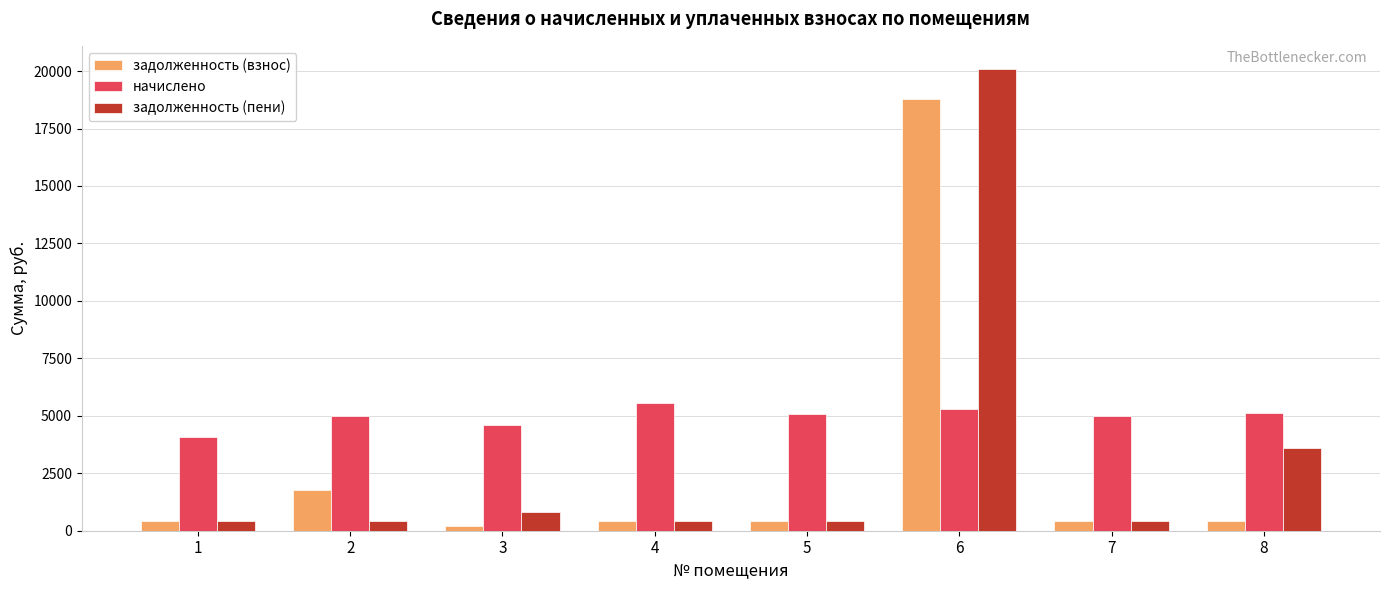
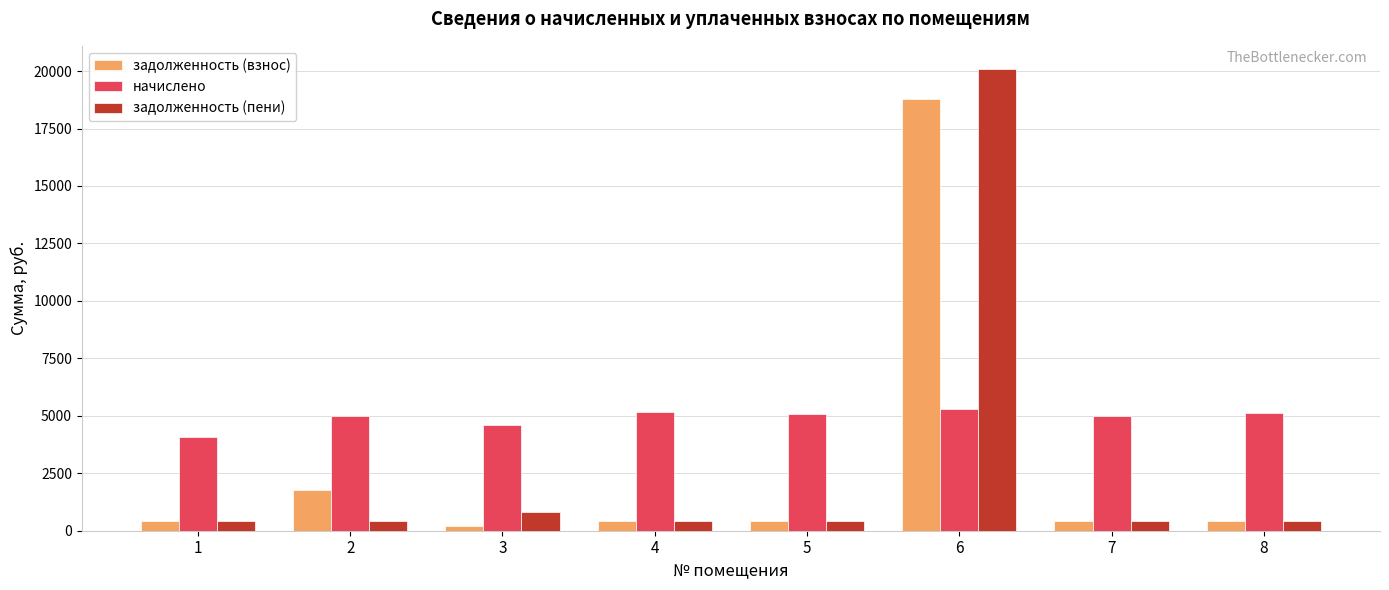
начислено, 4: 5600 -> 5200
задолженность (пени), 8: 3600 -> 400
